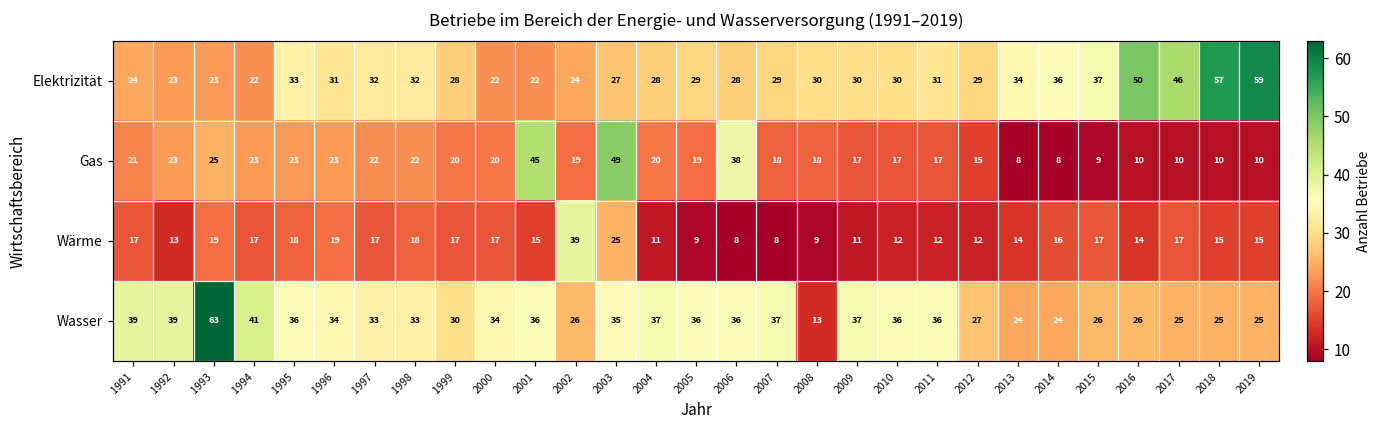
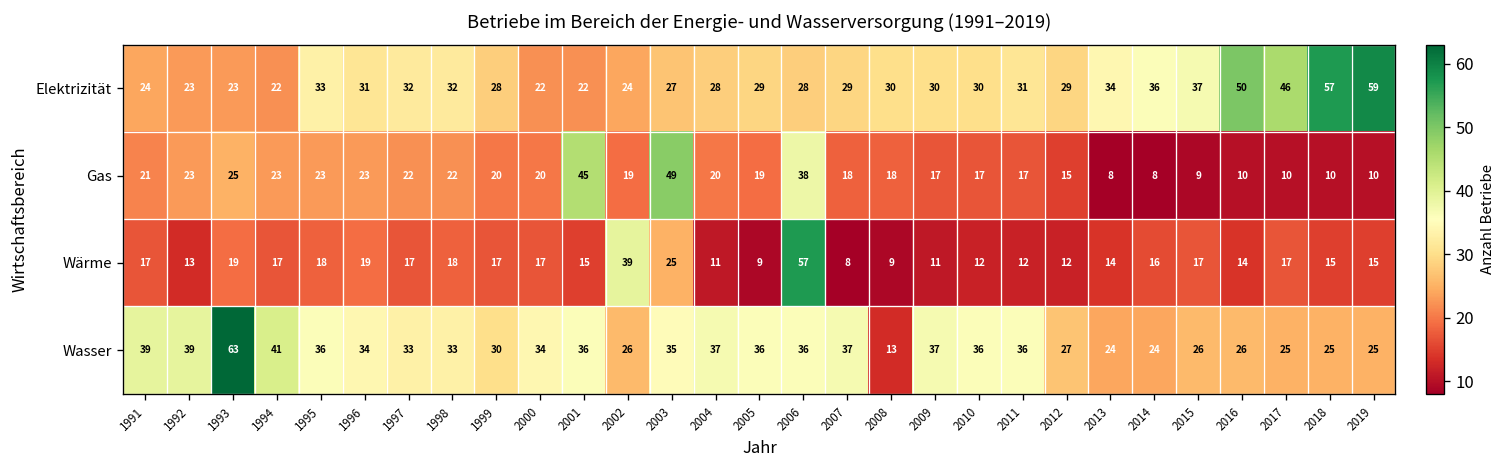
Wärme, 2006: 8 -> 57
